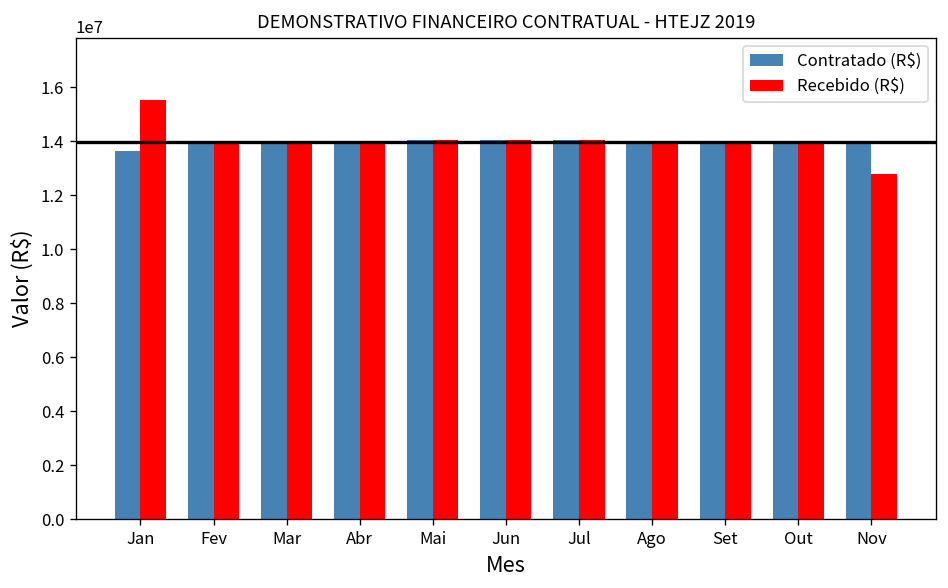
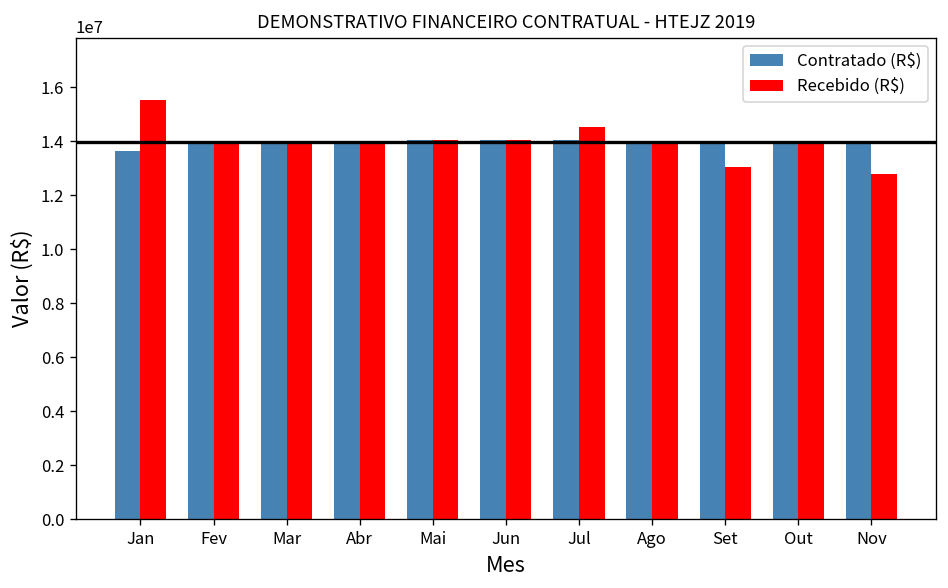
Recebido (R$), Jul: 14100000 -> 14500000
Recebido (R$), Set: 14000000 -> 13000000
